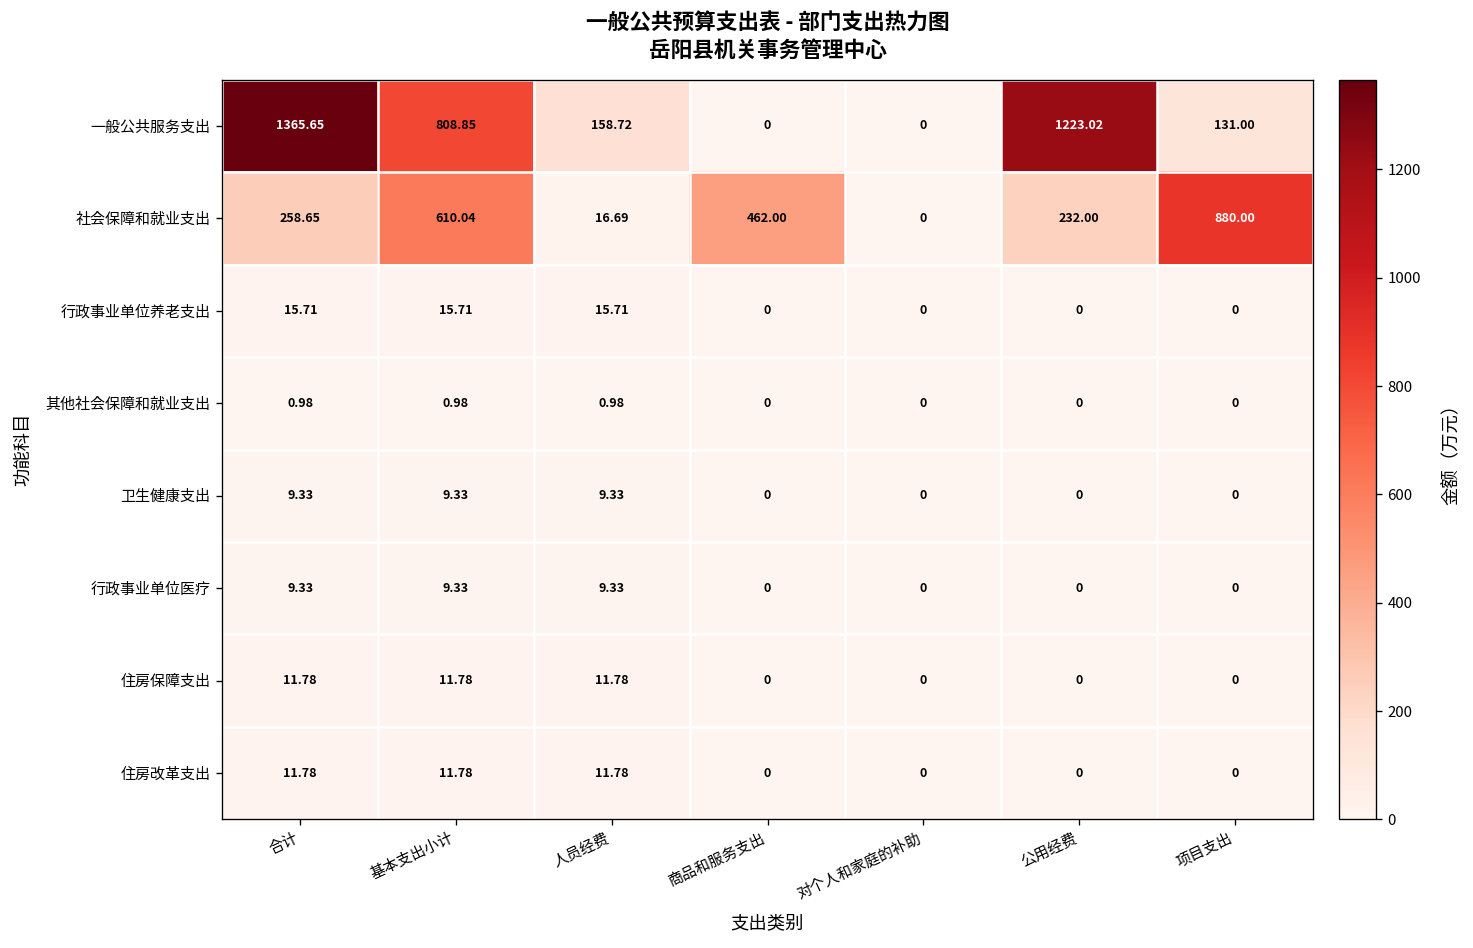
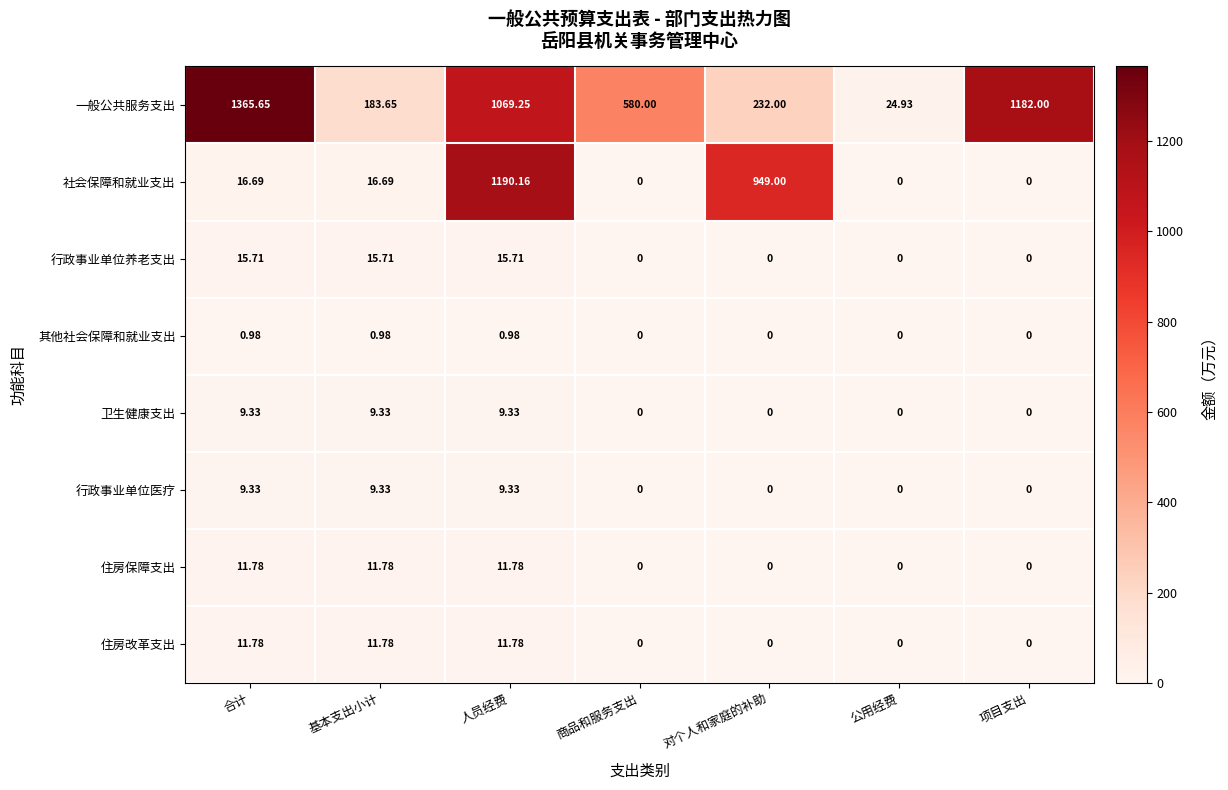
一般公共服务支出, 基本支出小计: 808.85 -> 183.65
一般公共服务支出, 人员经费: 158.72 -> 1069.25
一般公共服务支出, 商品和服务支出: 0 -> 580.00
一般公共服务支出, 对个人和家庭的补助: 0 -> 232.00
一般公共服务支出, 公用经费: 1223.02 -> 24.93
一般公共服务支出, 项目支出: 131.00 -> 1182.00
社会保障和就业支出, 合计: 258.65 -> 16.69
社会保障和就业支出, 基本支出小计: 610.04 -> 16.69
社会保障和就业支出, 人员经费: 16.69 -> 1190.16
社会保障和就业支出, 商品和服务支出: 462.00 -> 0
社会保障和就业支出, 对个人和家庭的补助: 0 -> 949.00
社会保障和就业支出, 公用经费: 232.00 -> 0
社会保障和就业支出, 项目支出: 880.00 -> 0
